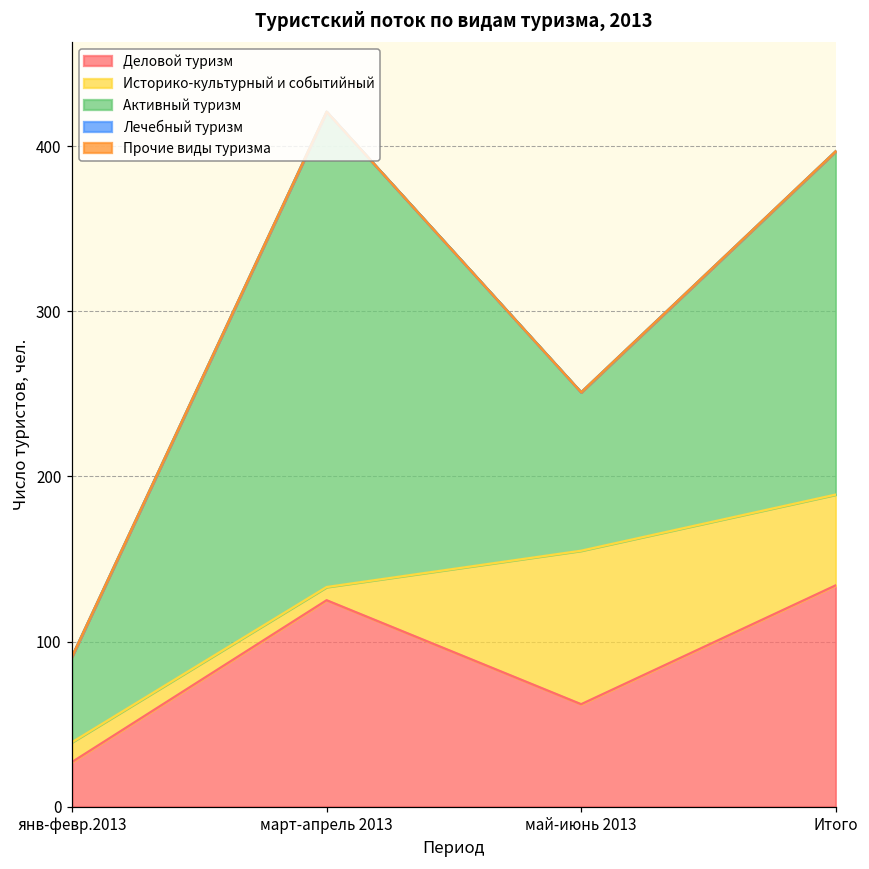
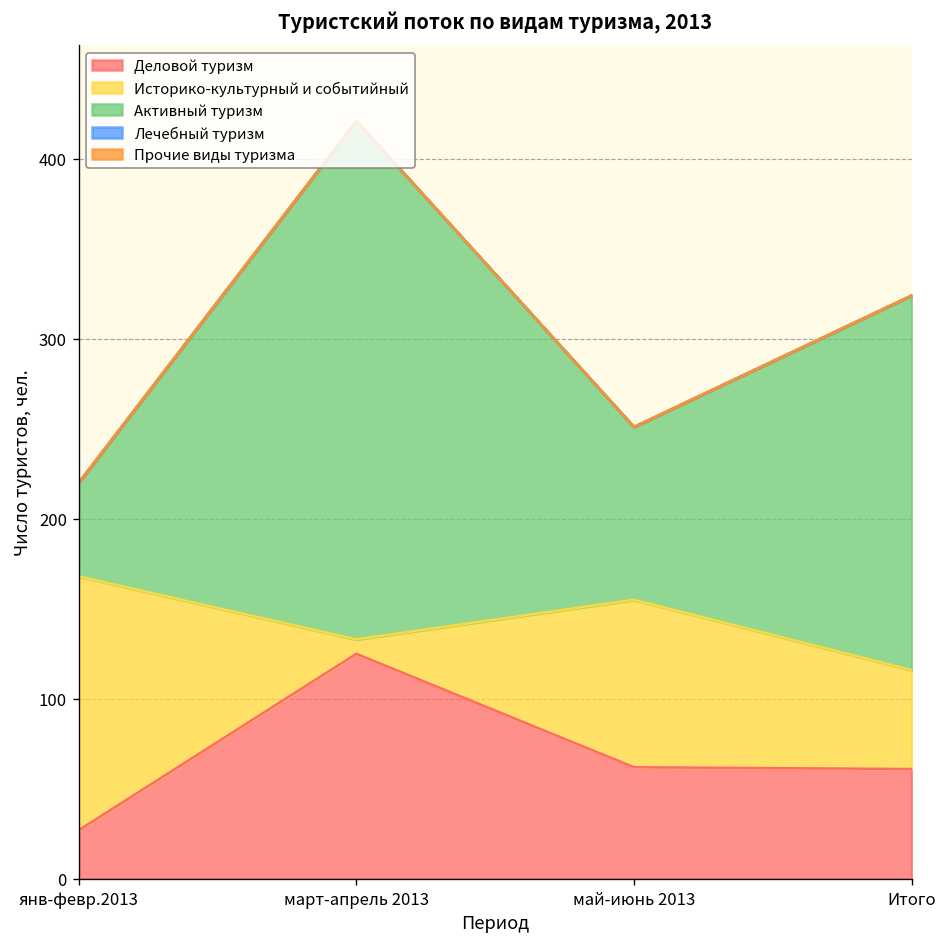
Историко-культурный и событийный, янв-февр.2013: 12 -> 141
Деловой туризм, Итого: 134 -> 61
